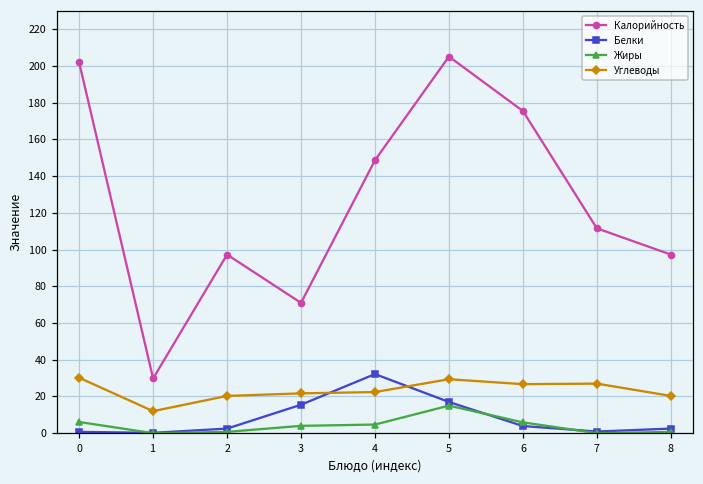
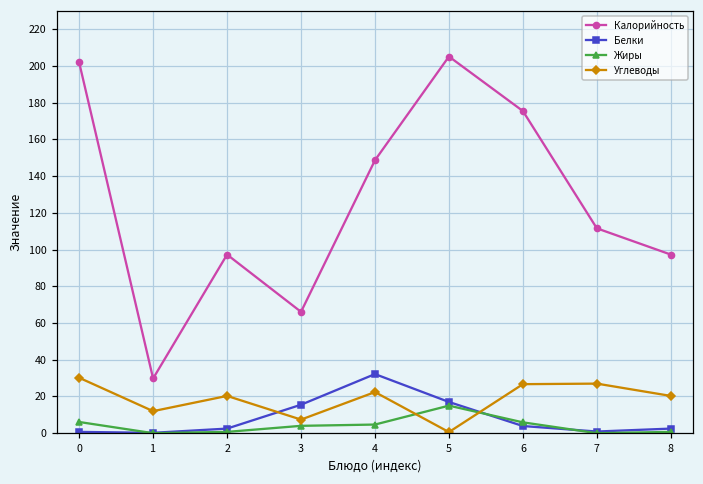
Калорийность, 3: 71 -> 66
Углеводы, 3: 22 -> 7
Углеводы, 5: 29 -> 1
